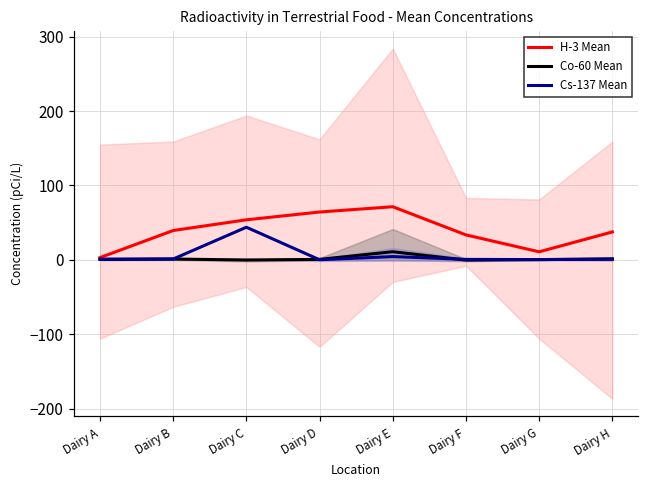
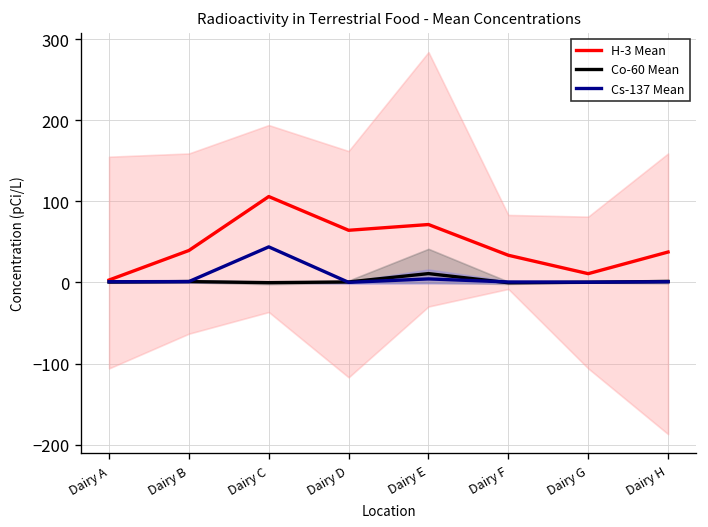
H-3 Mean, Dairy C: 50 -> 110
